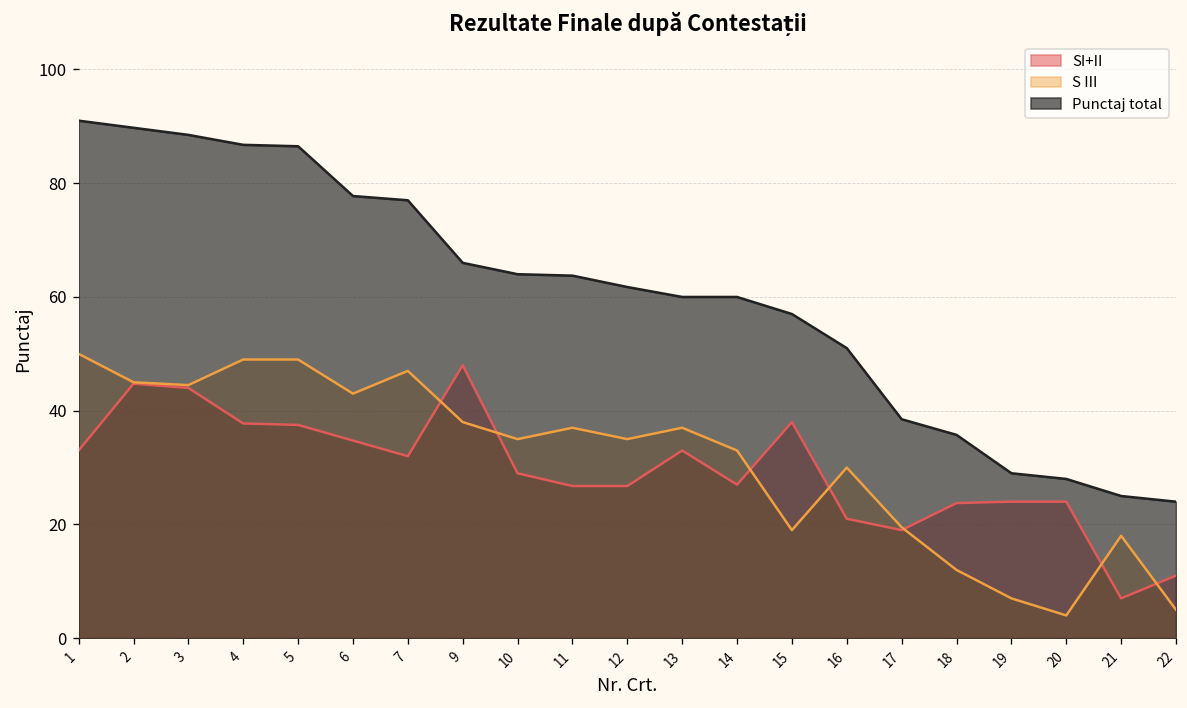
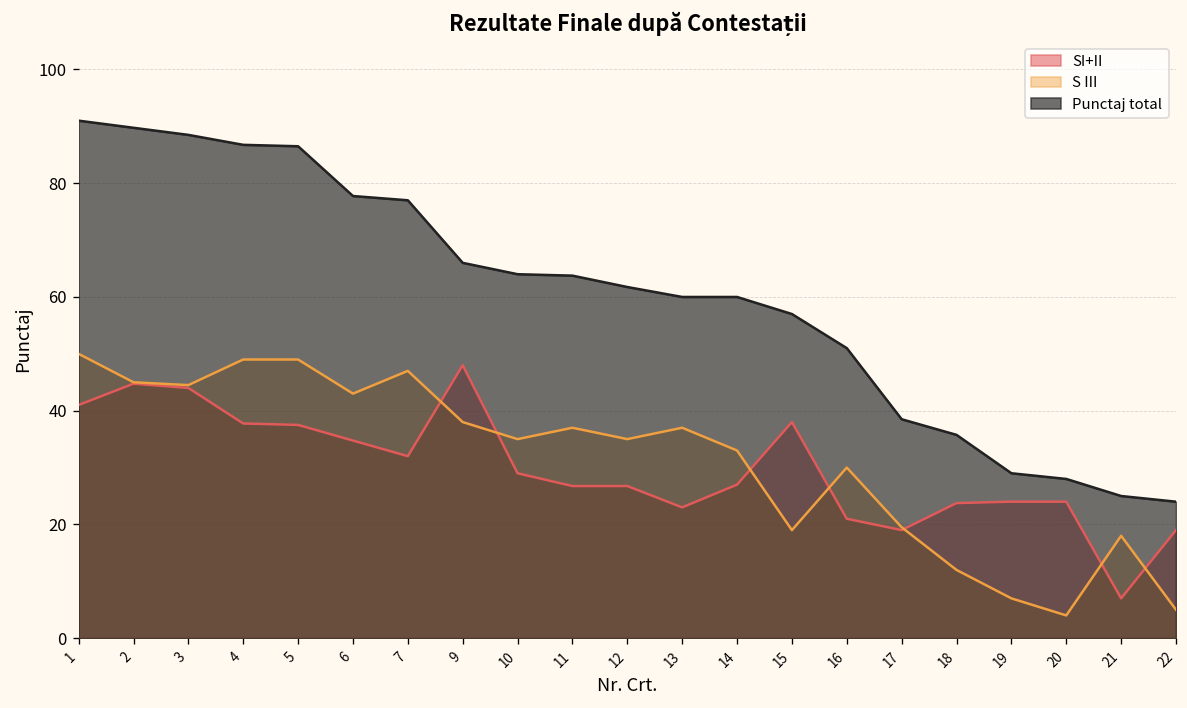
SI+II, 1: 33 -> 41
SI+II, 13: 33 -> 23
SI+II, 22: 11 -> 19
